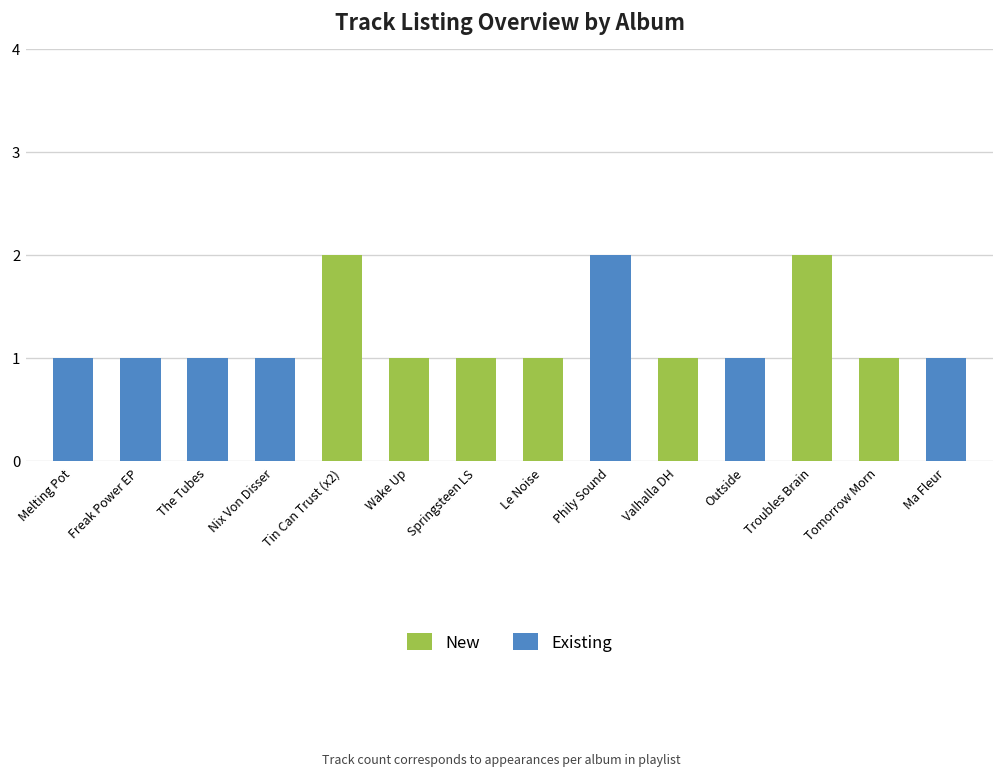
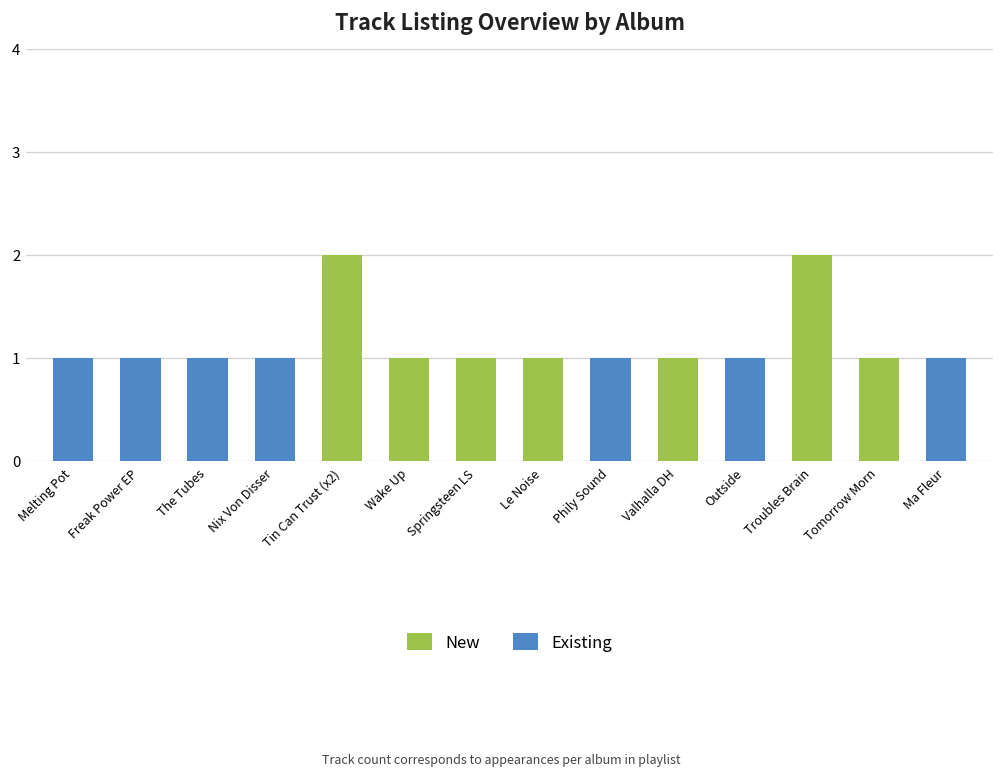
Existing, Phily Sound: 2 -> 1
